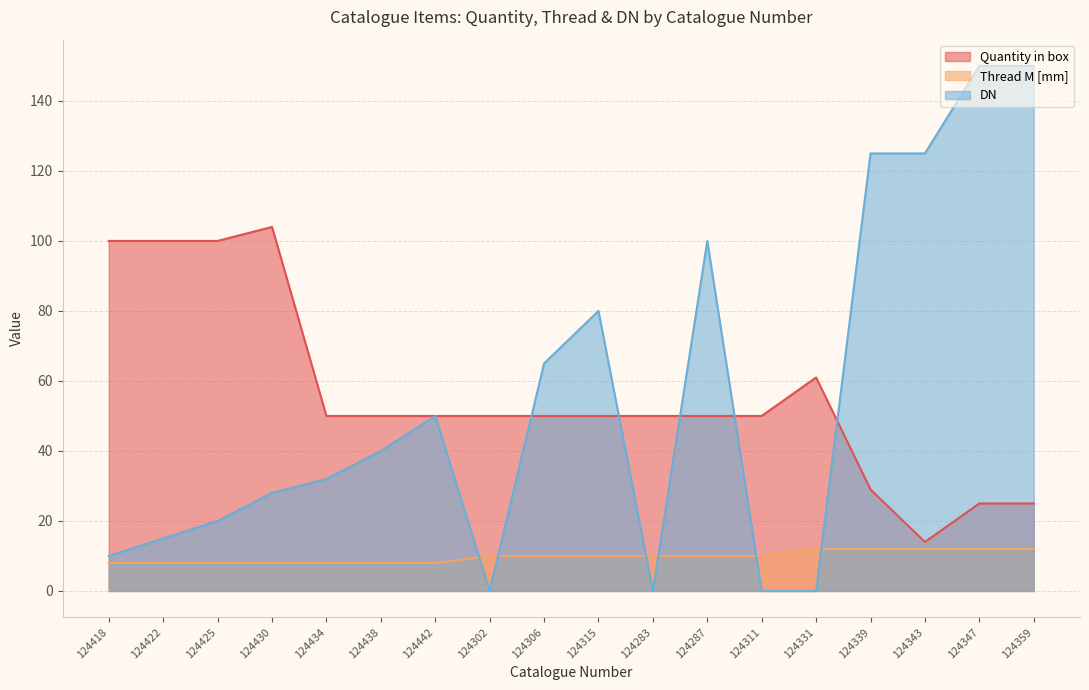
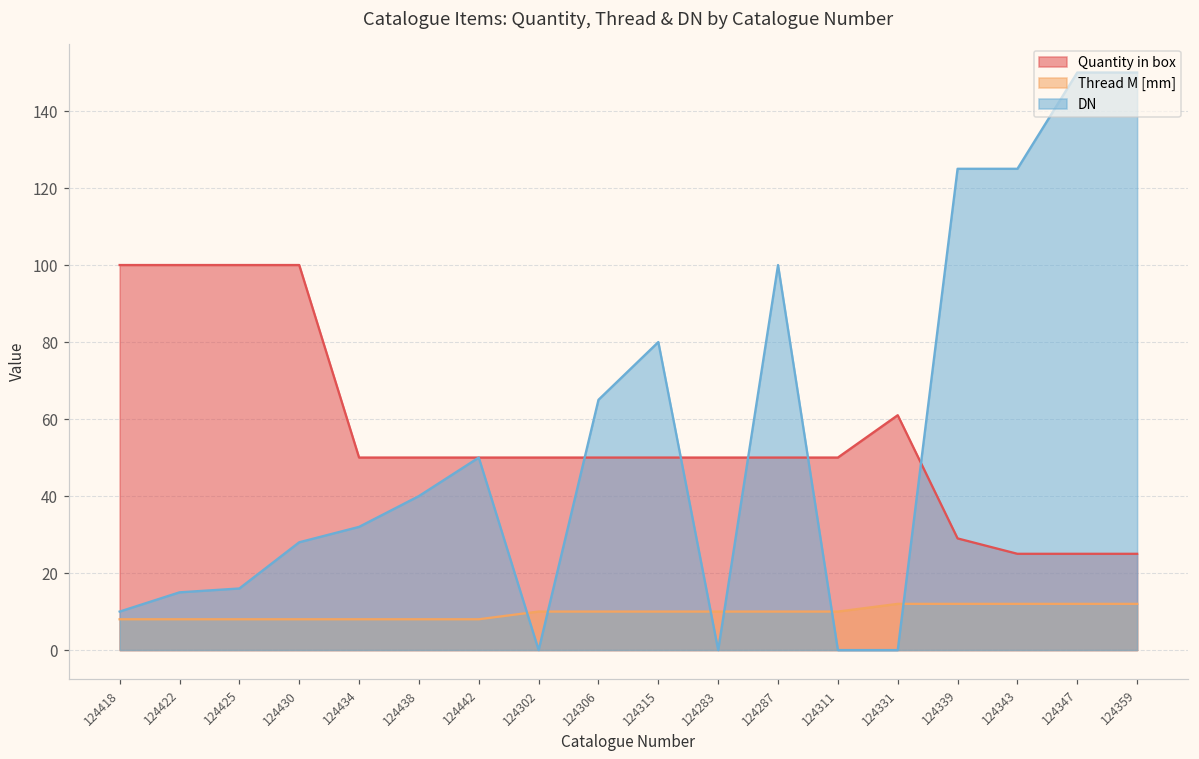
DN, 124425: 20 -> 16
Quantity in box, 124430: 104 -> 100
Quantity in box, 124343: 14 -> 25
